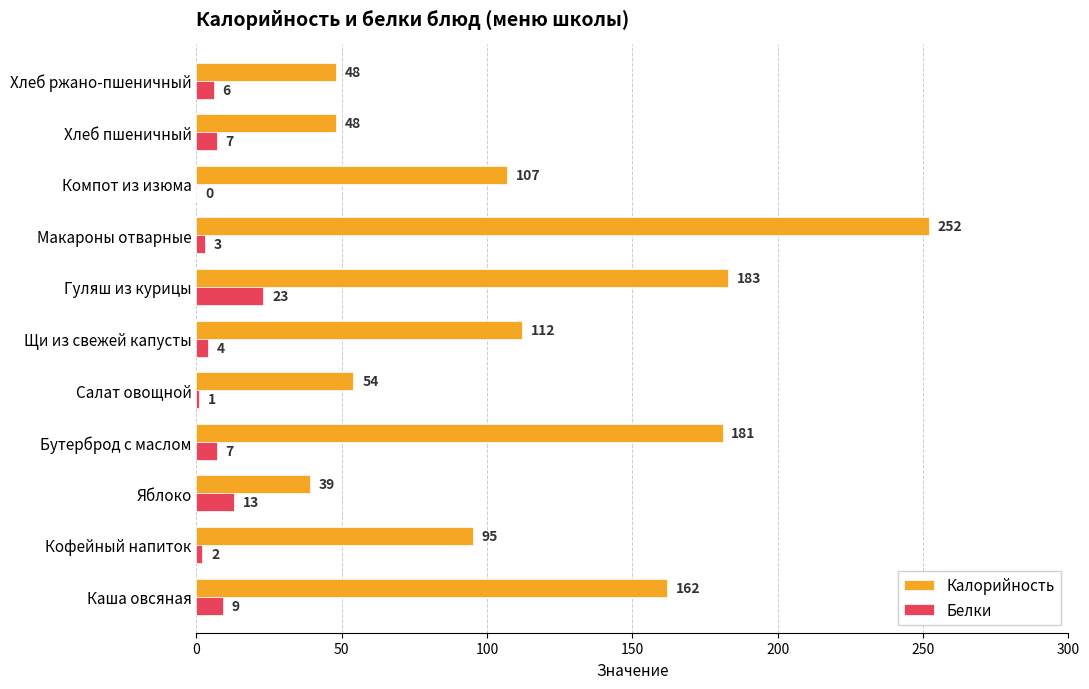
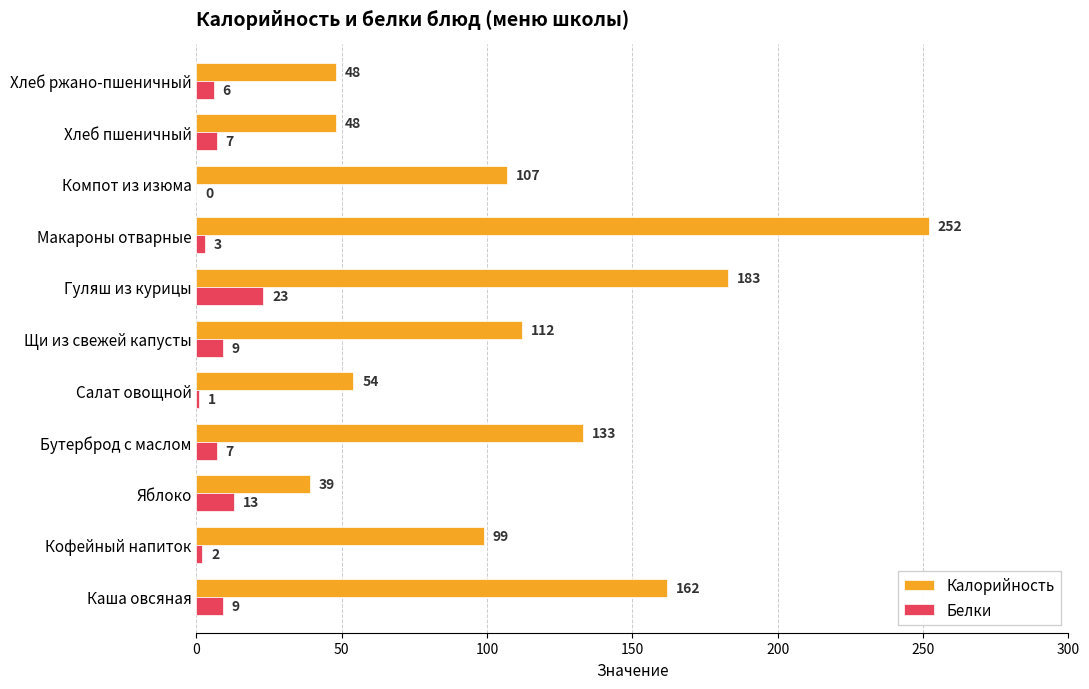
Белки, Щи из свежей капусты: 4 -> 9
Калорийность, Бутерброд с маслом: 181 -> 133
Калорийность, Кофейный напиток: 95 -> 99
